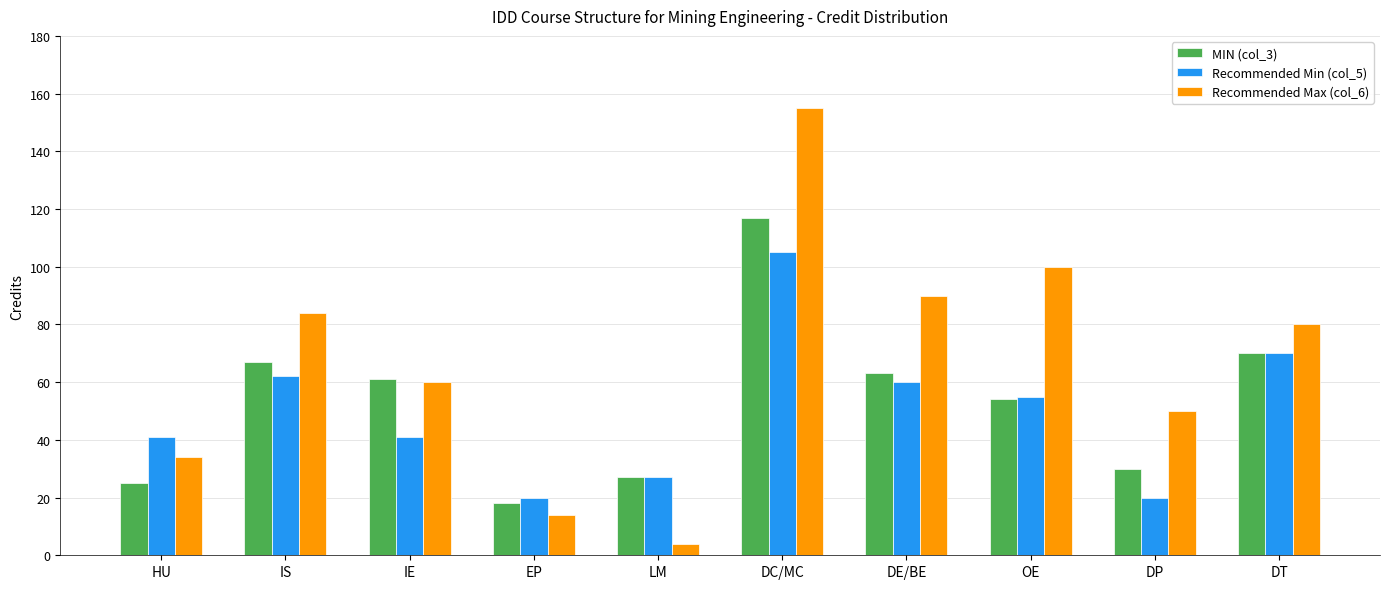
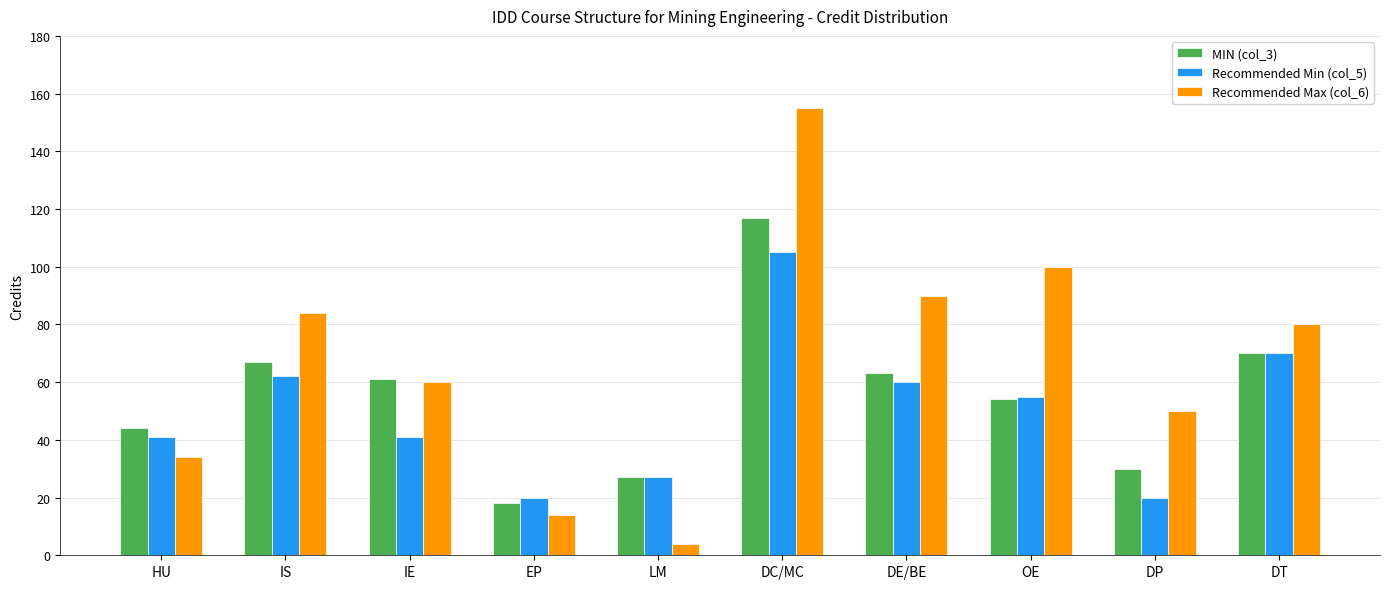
MIN (col_3), HU: 25 -> 44
